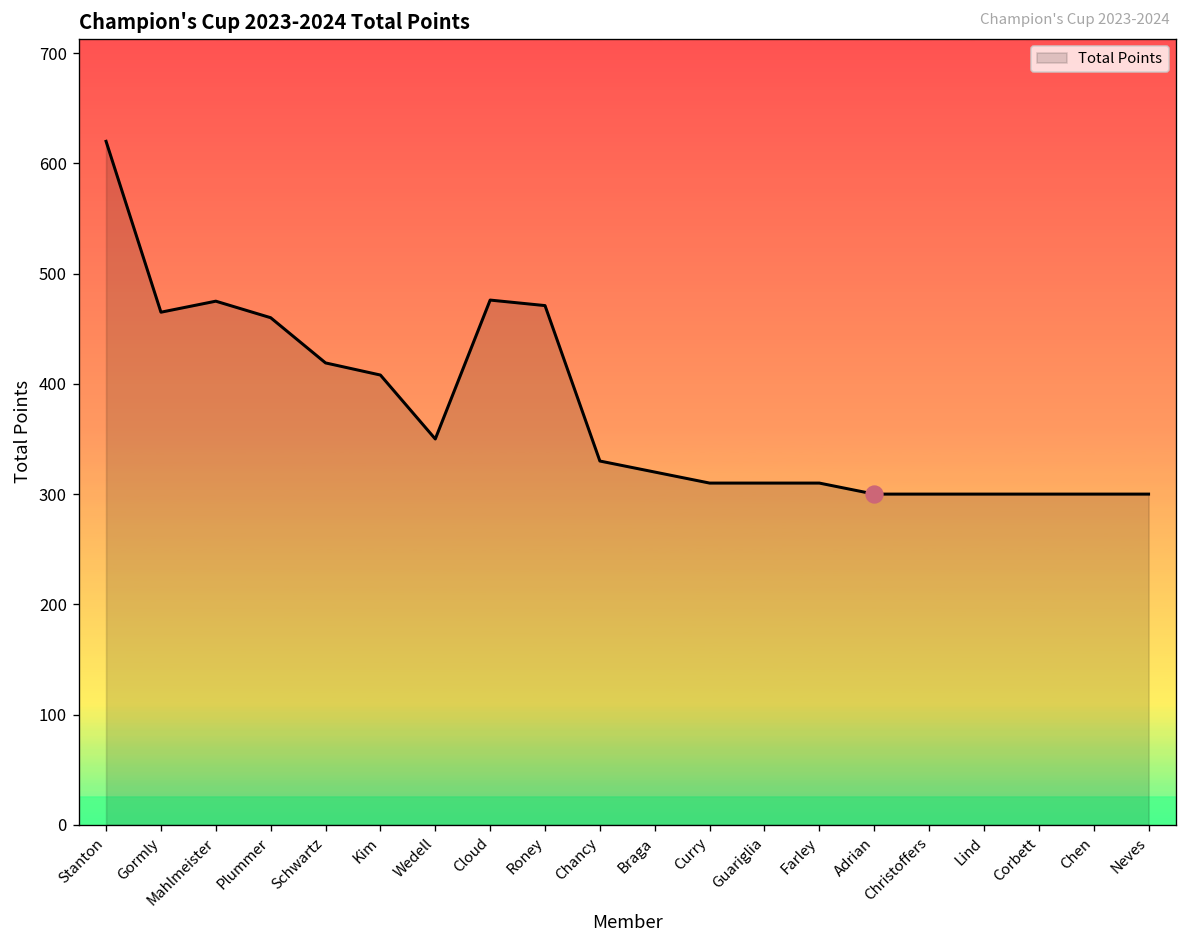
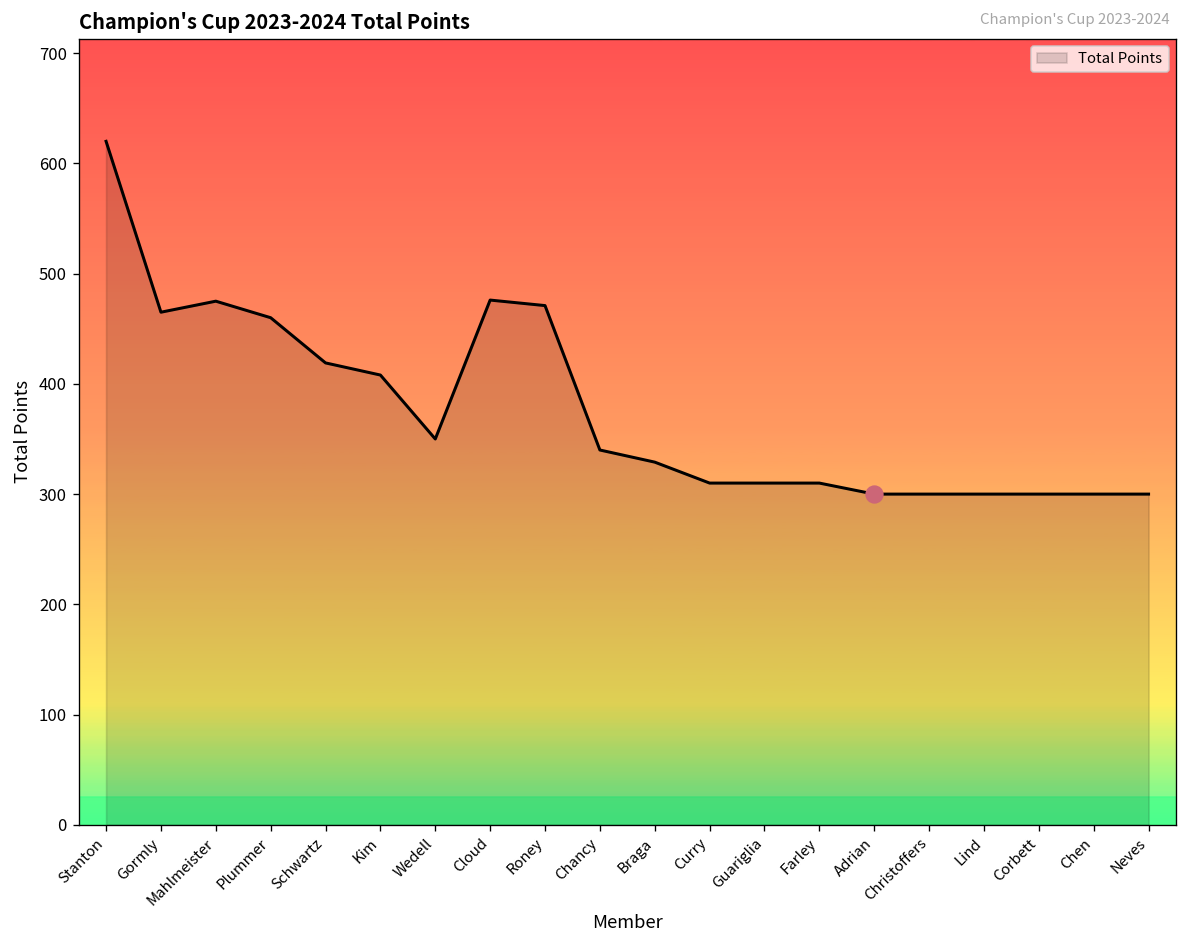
Total Points, Chancy: 330 -> 340
Total Points, Braga: 320 -> 330
